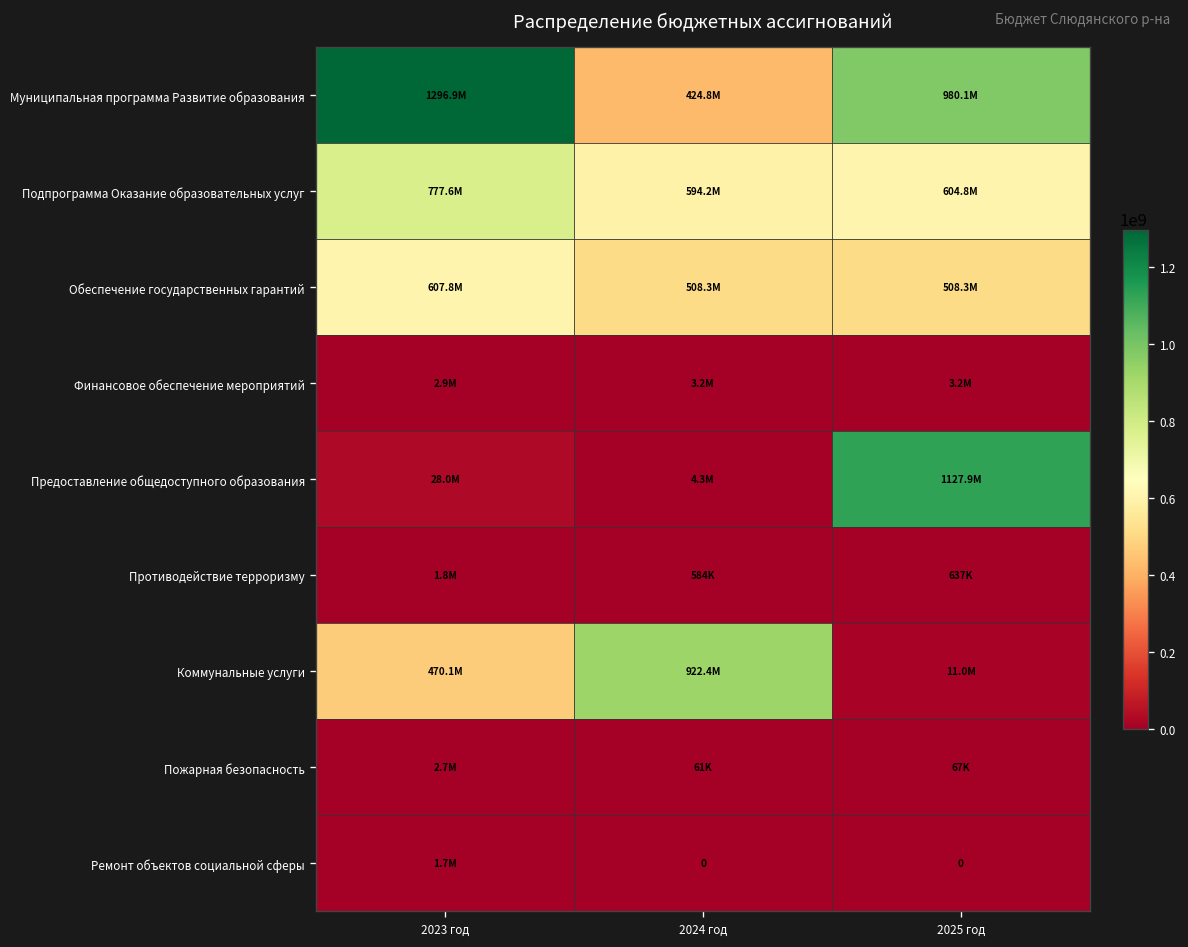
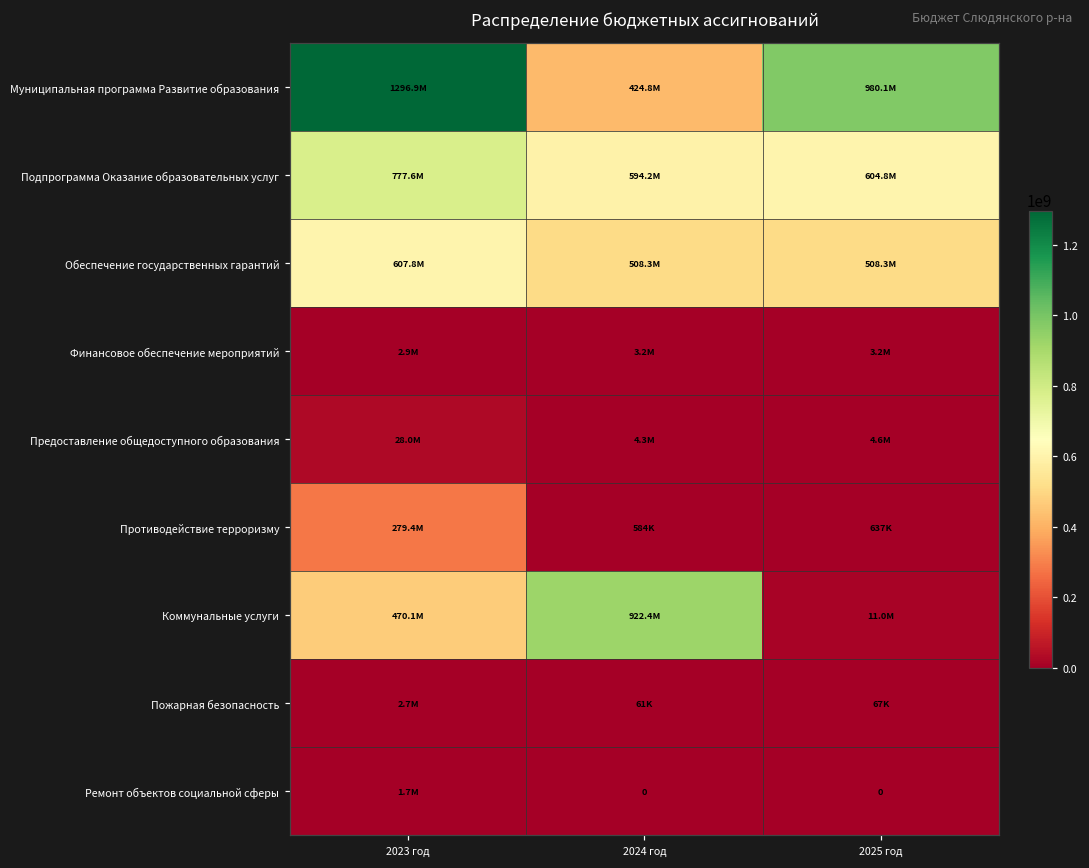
Предоставление общедоступного образования, 2025 год: 1127.9M -> 4.6M
Противодействие терроризму, 2023 год: 1.8M -> 279.4M
